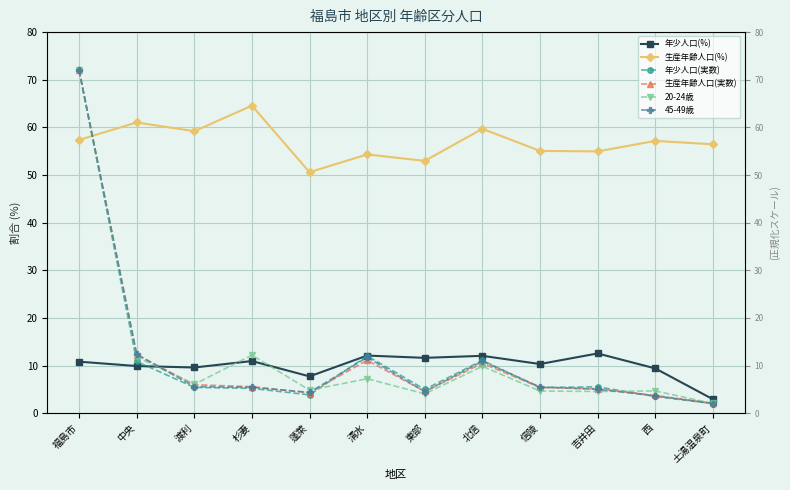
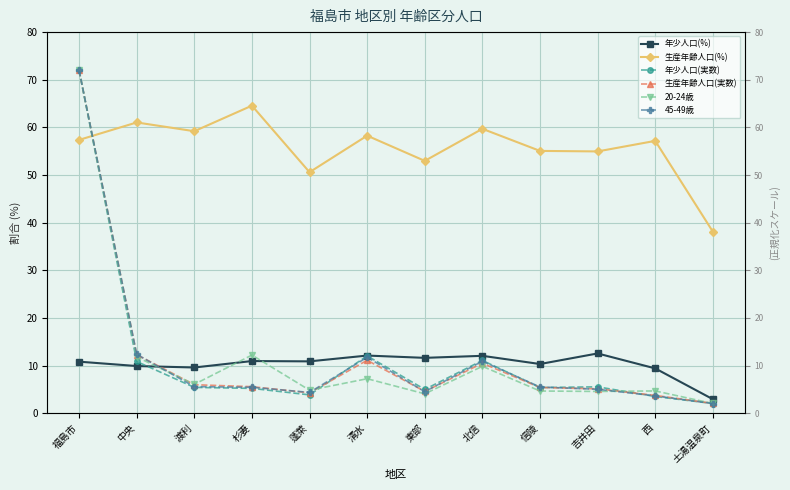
年少人口(%), 蓬萊: 8 -> 11
生産年齢人口(%), 清水: 54 -> 58
生産年齢人口(%), 土湯温泉町: 56 -> 38
